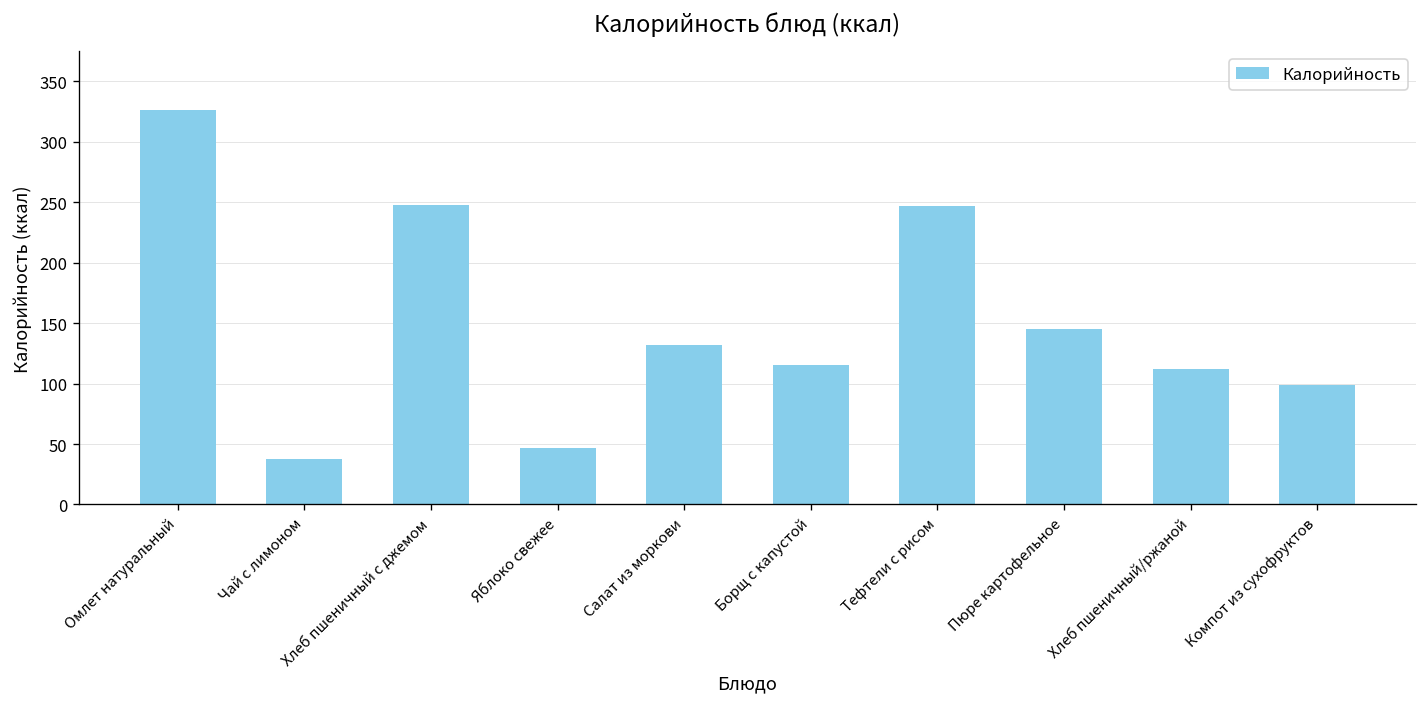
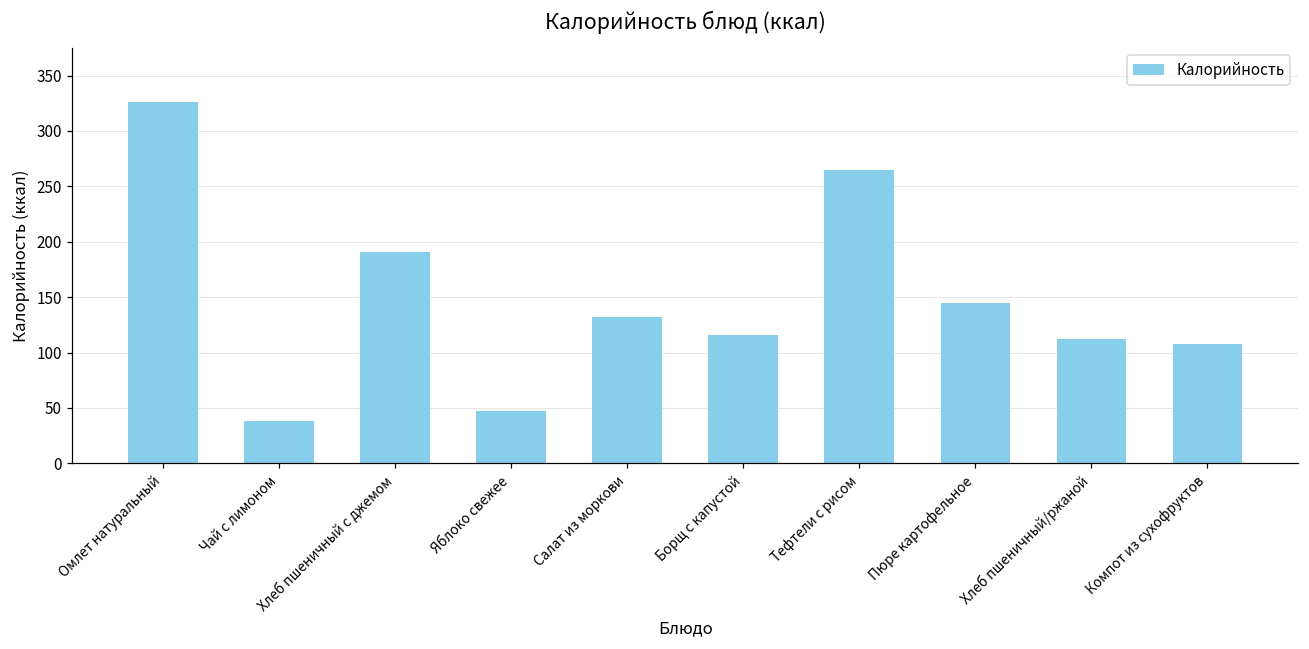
Хлеб пшеничный с джемом: 248 -> 190
Тефтели с рисом: 247 -> 265
Компот из сухофруктов: 99 -> 107
